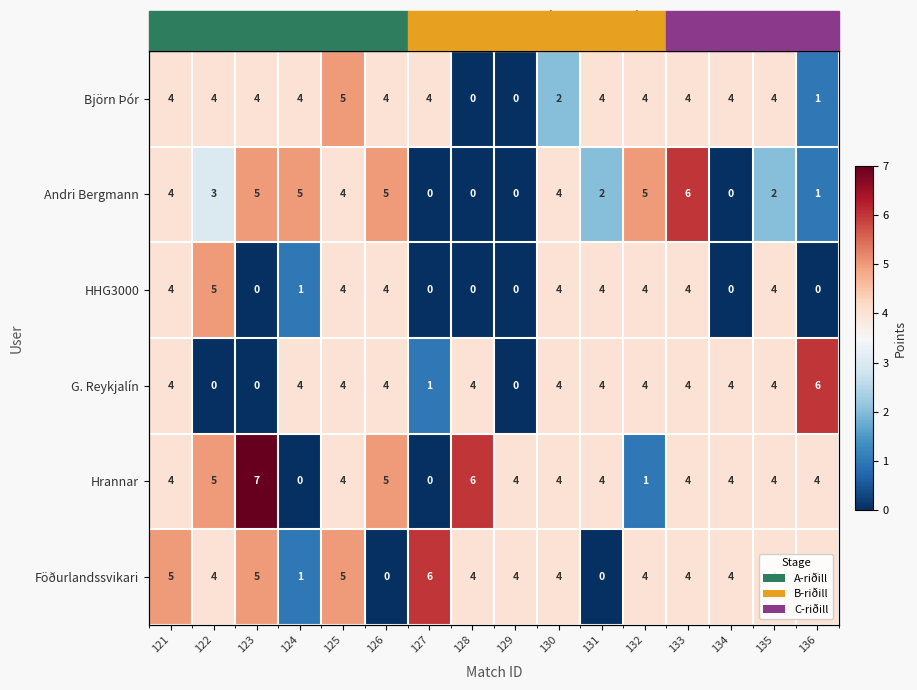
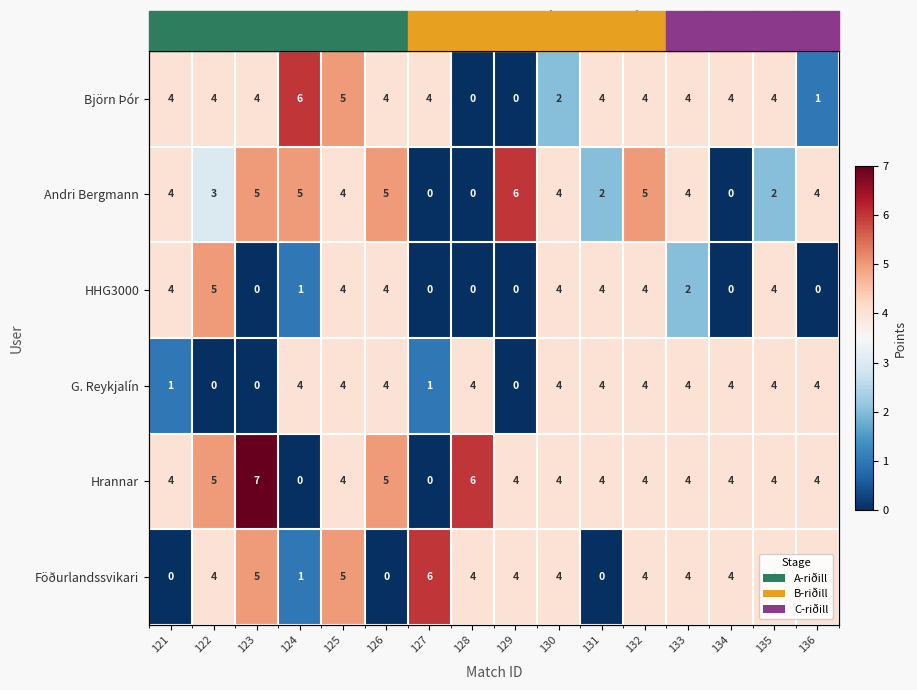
Björn Þór, 124: 4 -> 6
Andri Bergmann, 129: 0 -> 6
Andri Bergmann, 133: 6 -> 4
Andri Bergmann, 136: 1 -> 4
HHG3000, 133: 4 -> 2
G. Reykjalín, 121: 4 -> 1
G. Reykjalín, 136: 6 -> 4
Hrannar, 132: 1 -> 4
Föðurlandssvikari, 121: 5 -> 0
